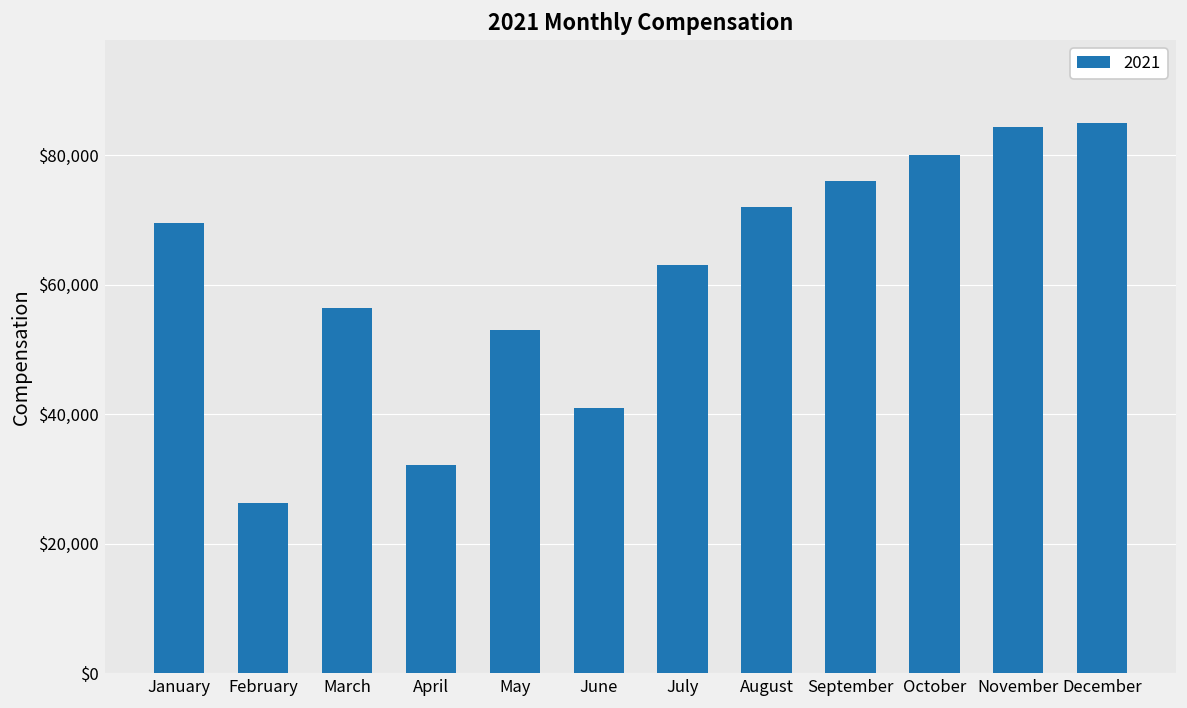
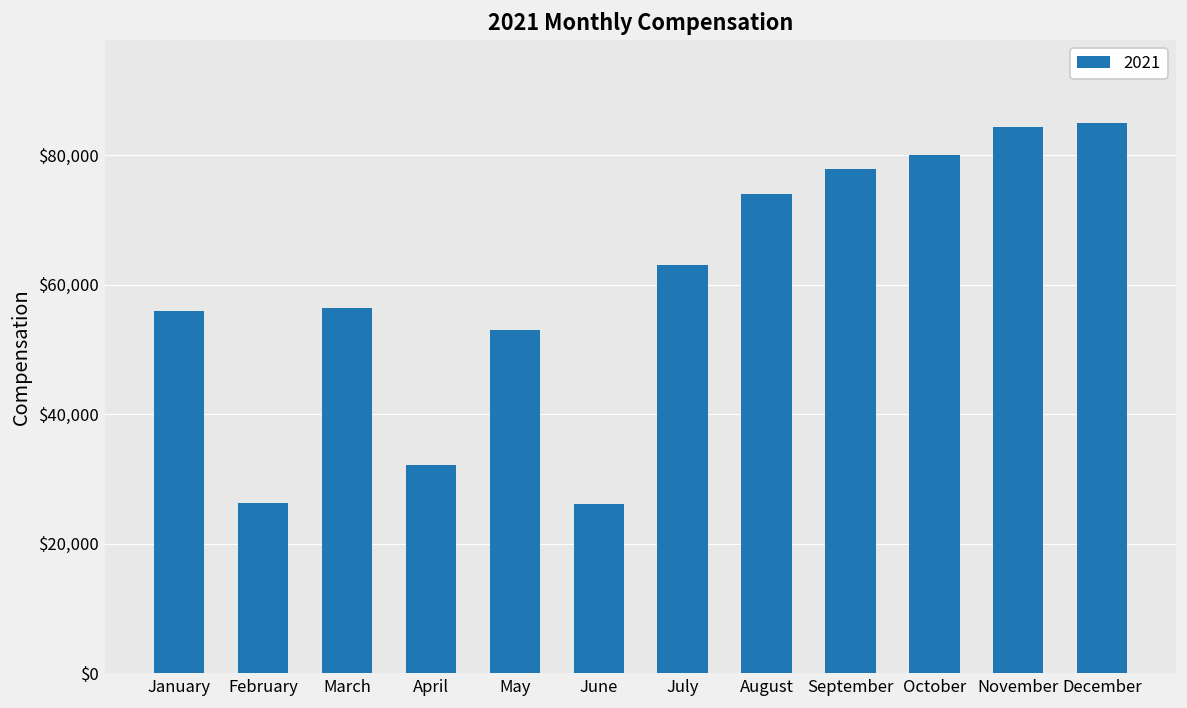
January: $70,000 -> $56,000
June: $41,000 -> $26,000
August: $72,000 -> $74,000
September: $76,000 -> $78,000
